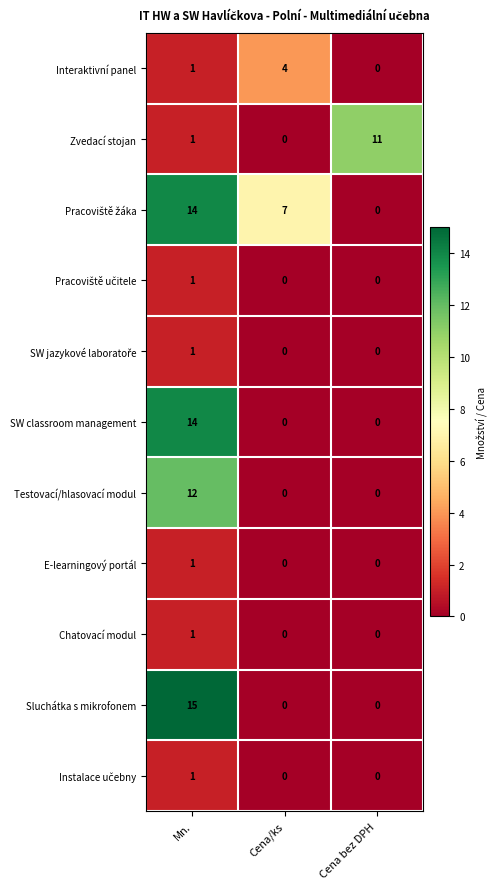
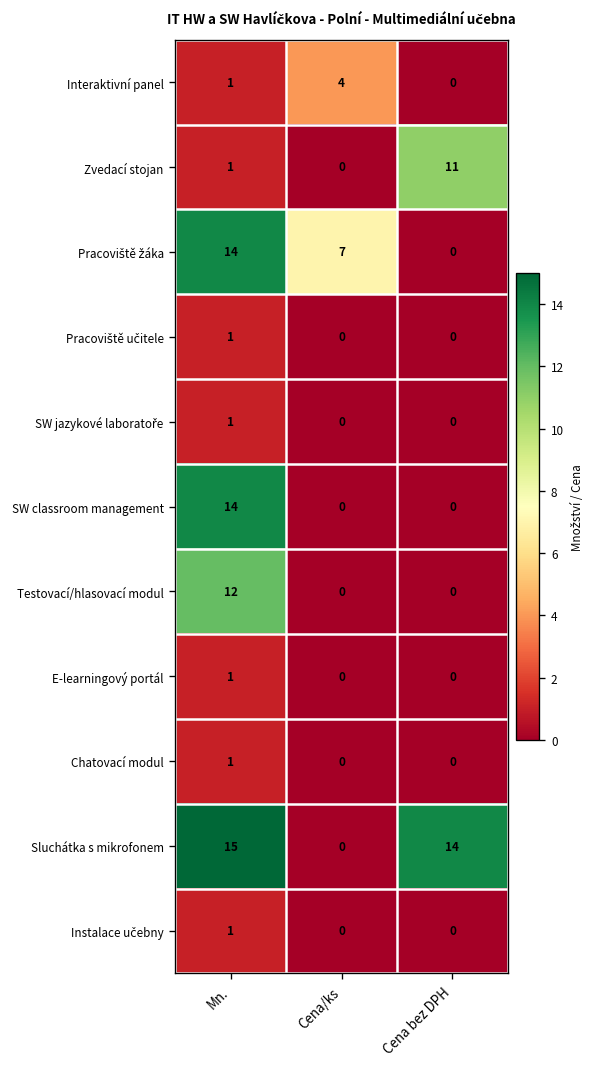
Sluchátka s mikrofonem, Cena bez DPH: 0 -> 14
